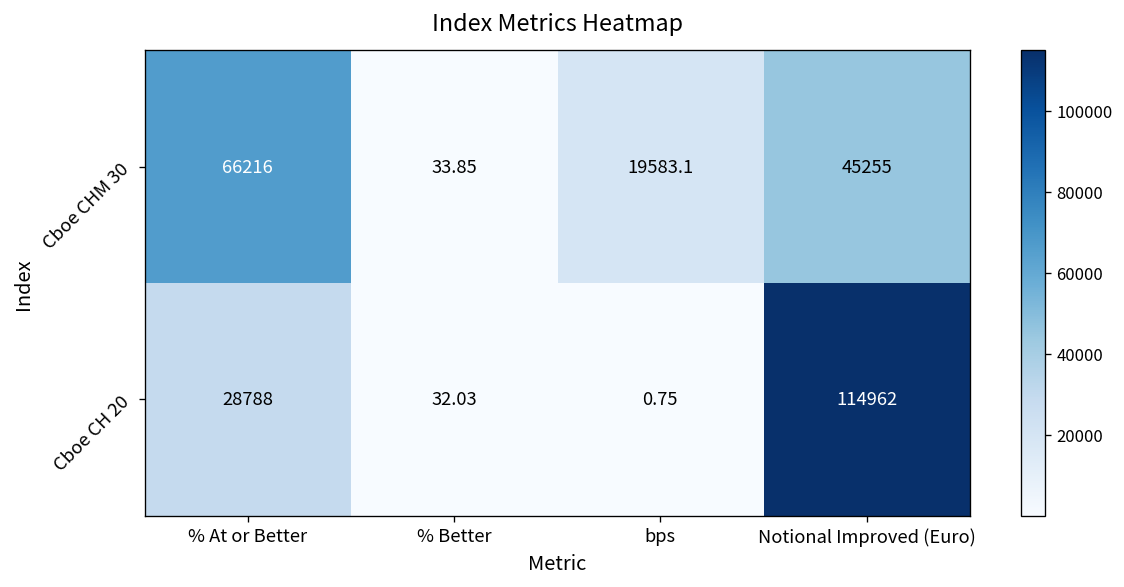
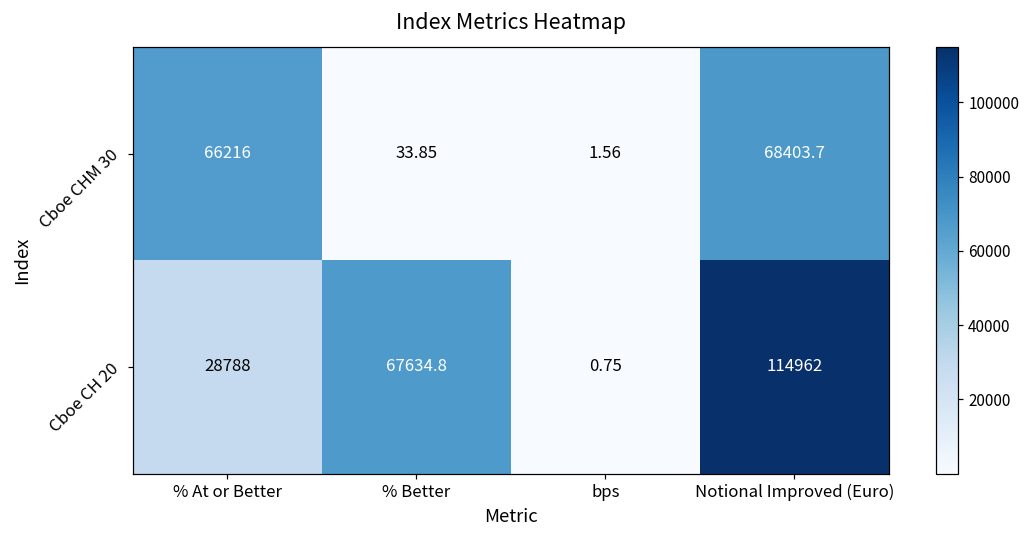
Cboe CHM 30, bps: 19583.1 -> 1.56
Cboe CHM 30, Notional Improved (Euro): 45255 -> 68403.7
Cboe CH 20, % Better: 32.03 -> 67634.8
